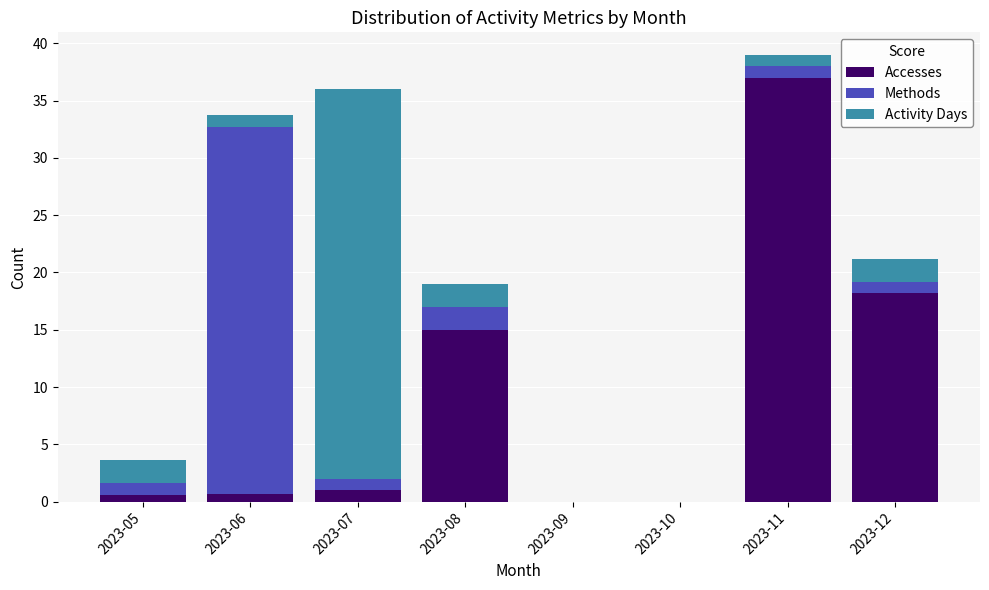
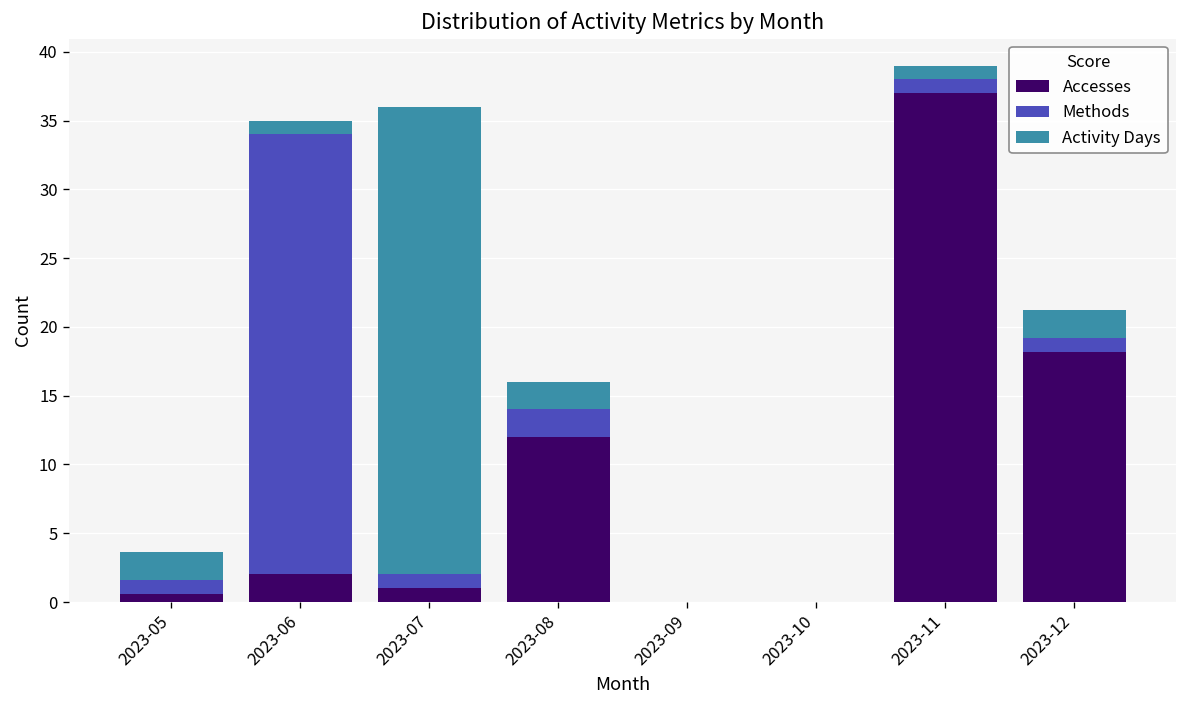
Accesses, 2023-06: 0.7 -> 2.0
Accesses, 2023-08: 15 -> 12
